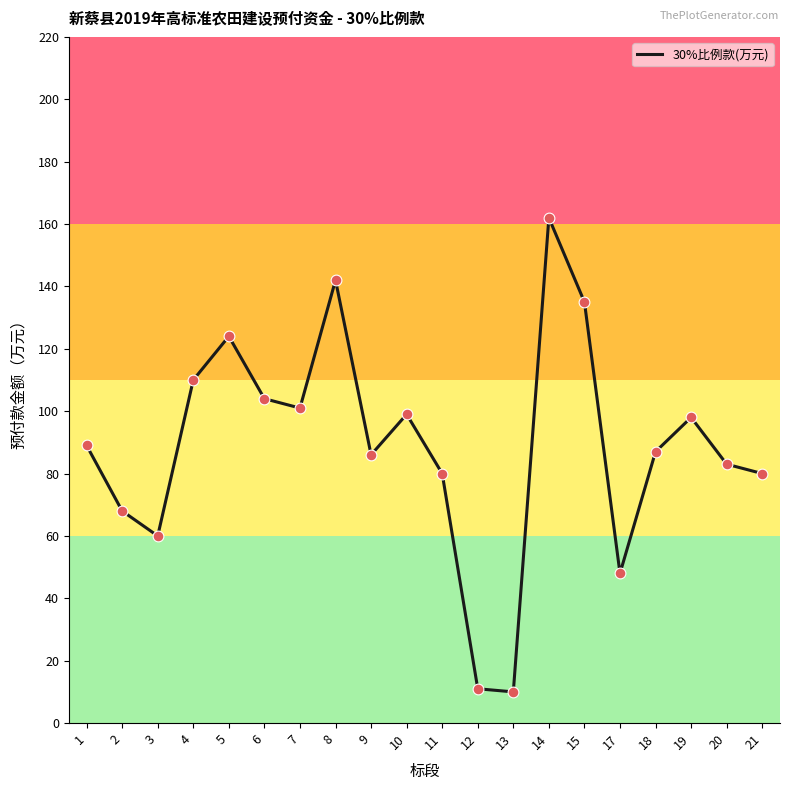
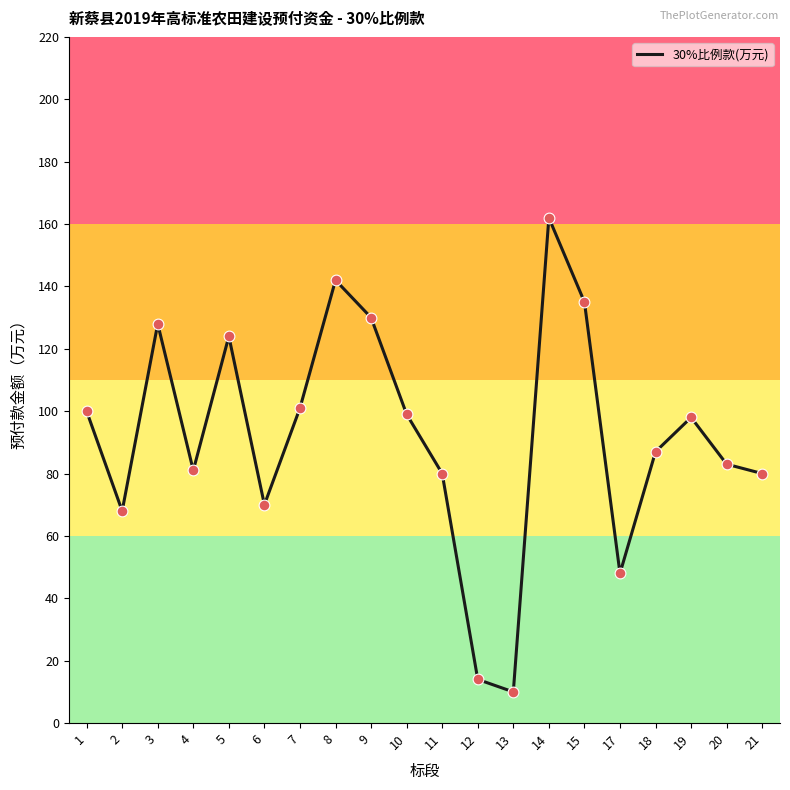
1: 89 -> 100
3: 60 -> 128
4: 110 -> 81
6: 104 -> 70
9: 86 -> 130
12: 11 -> 14
